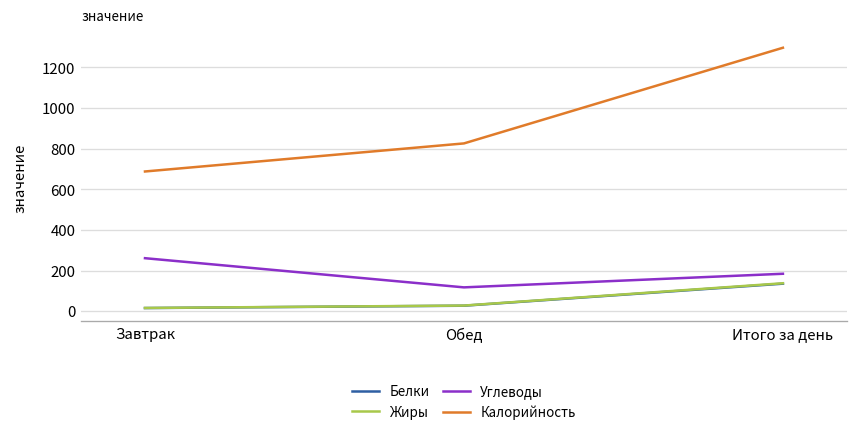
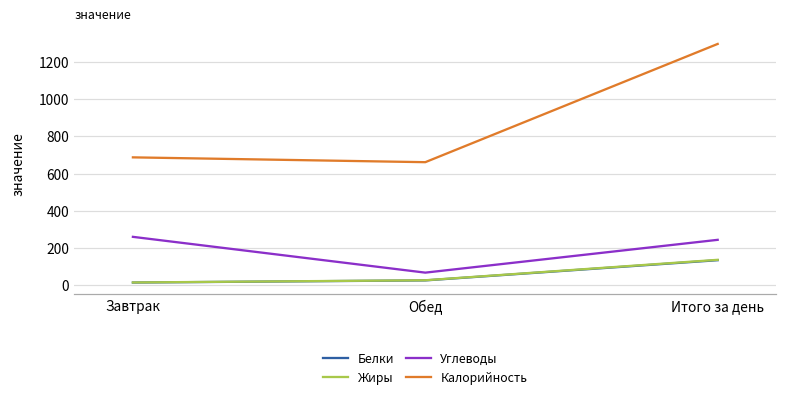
Углеводы, Обед: 120 -> 70
Калорийность, Обед: 830 -> 660
Углеводы, Итого за день: 180 -> 240
